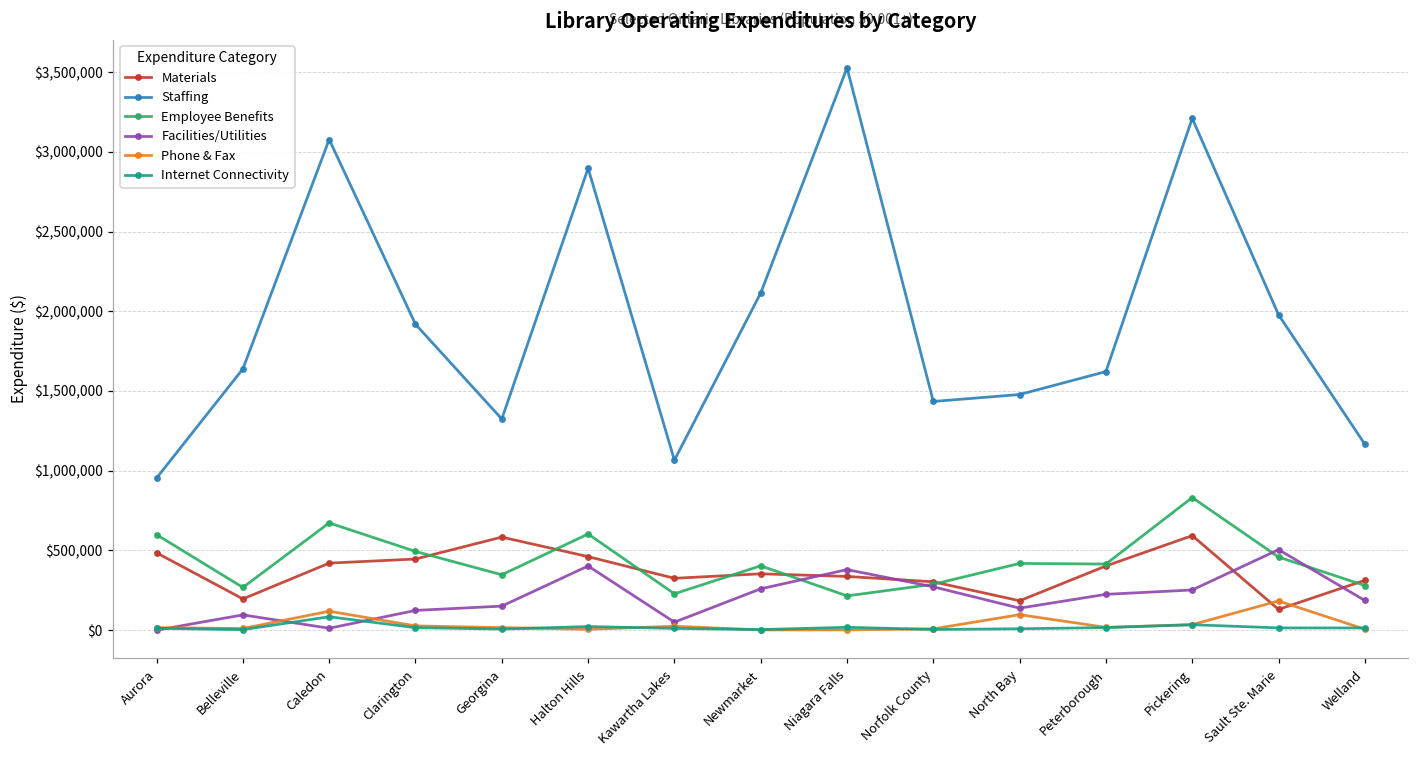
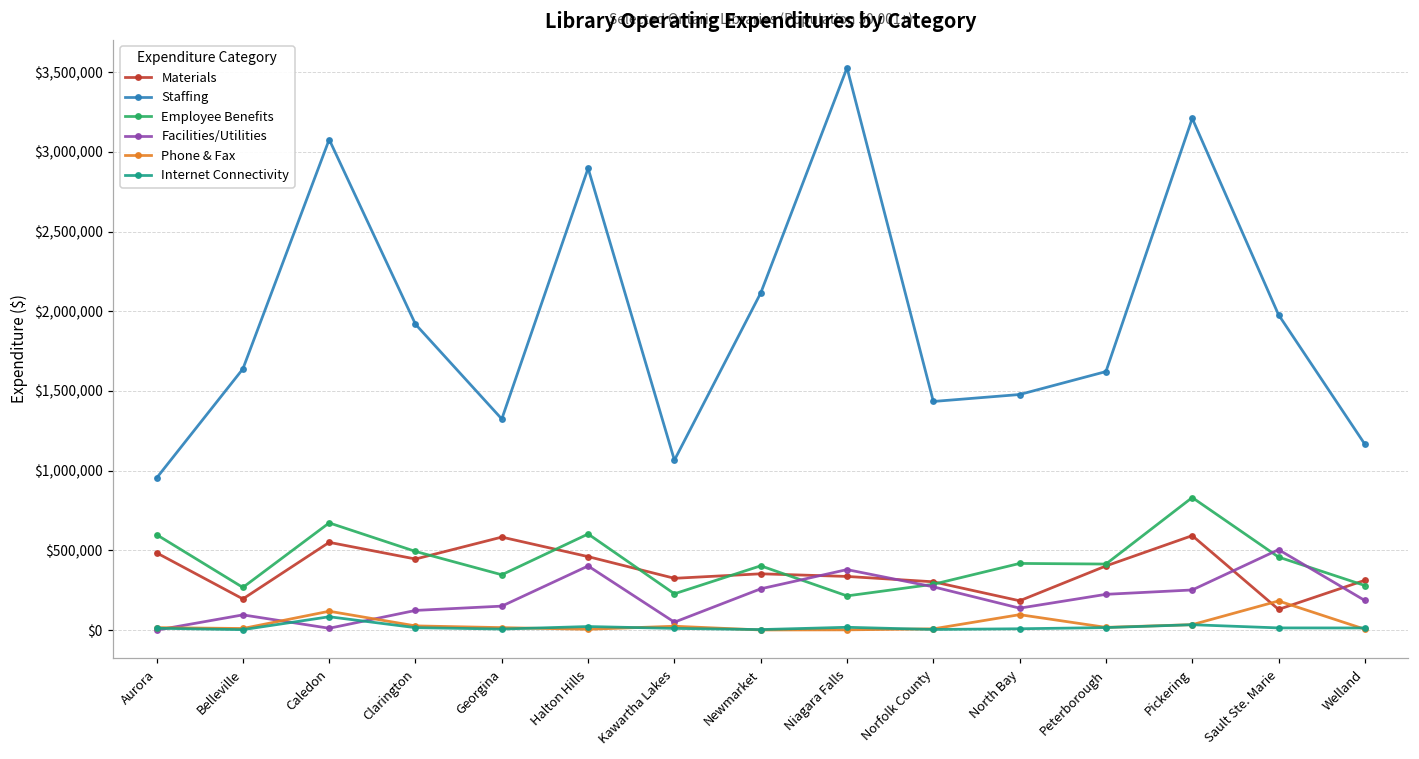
Materials, Caledon: $420,000 -> $550,000
